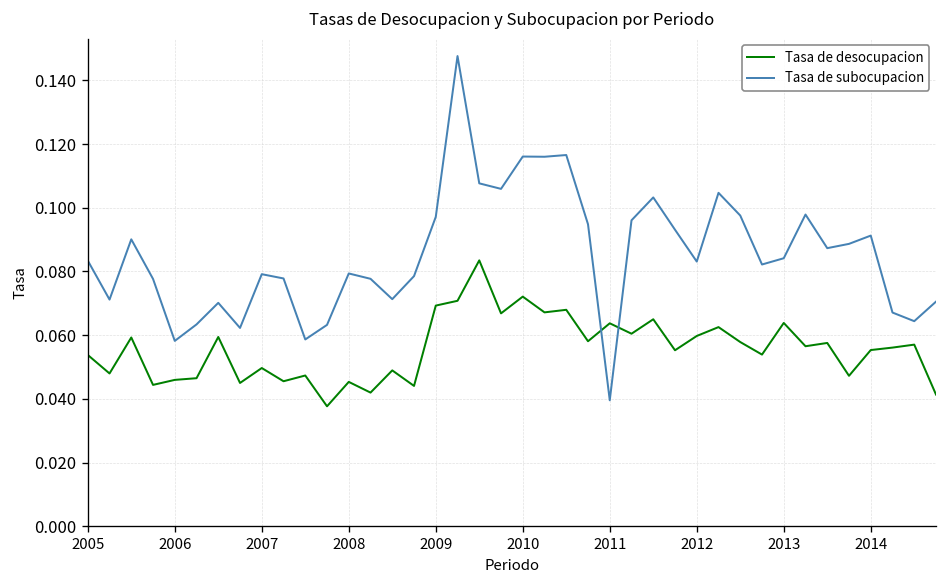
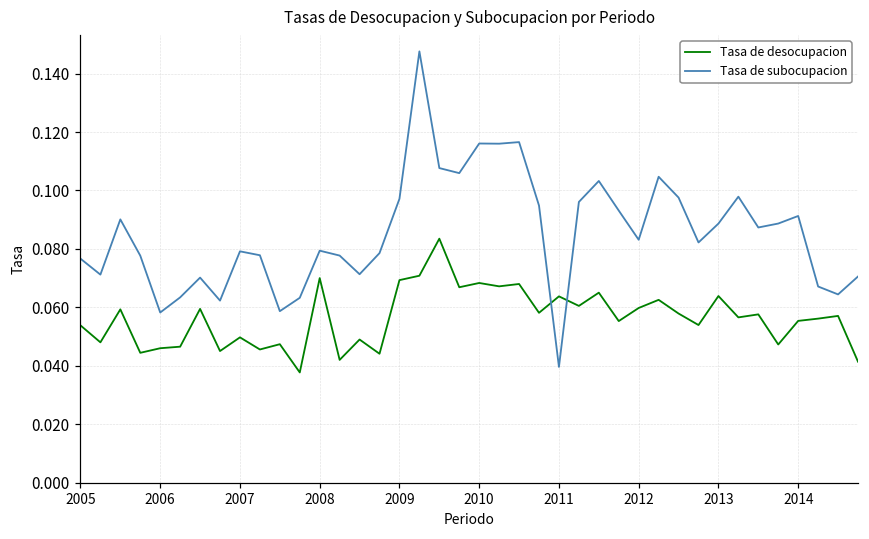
Tasa de subocupacion, 2005: 0.083 -> 0.077
Tasa de desocupacion, 2008: 0.045 -> 0.070
Tasa de desocupacion, 2010: 0.072 -> 0.068
Tasa de subocupacion, 2013: 0.084 -> 0.089
